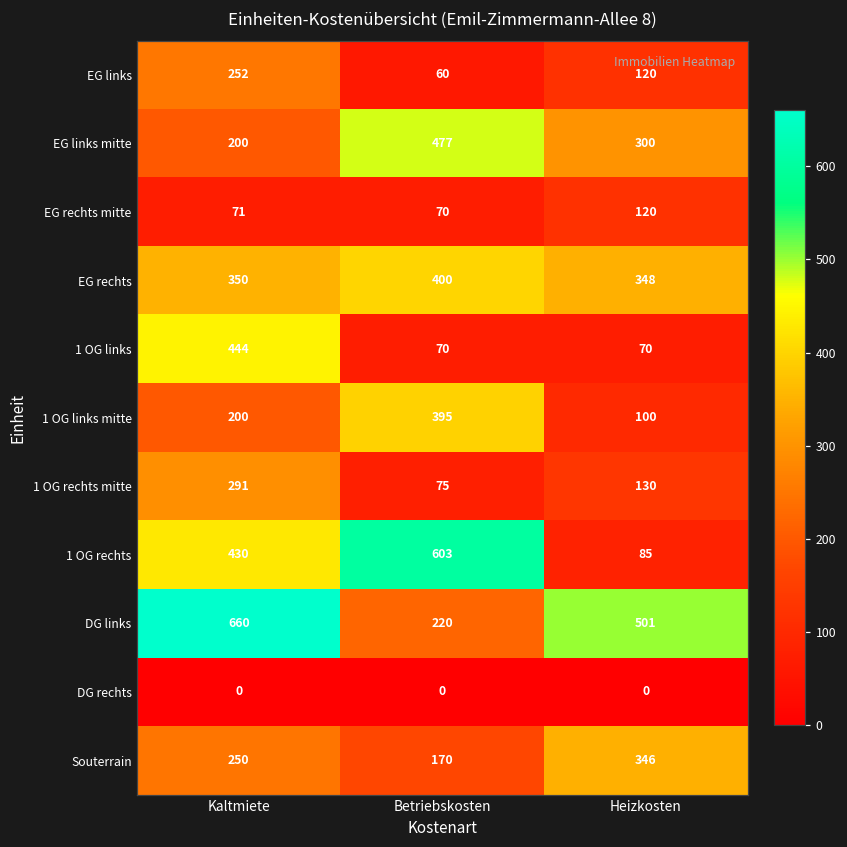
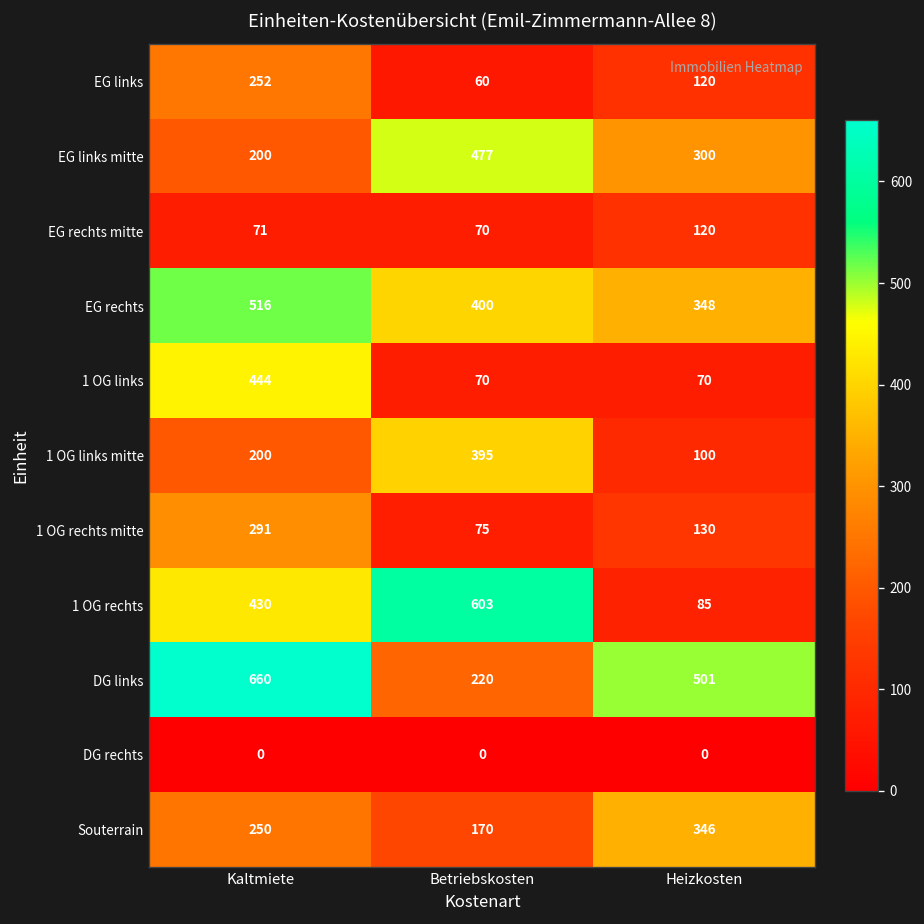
EG rechts, Kaltmiete: 350 -> 516
